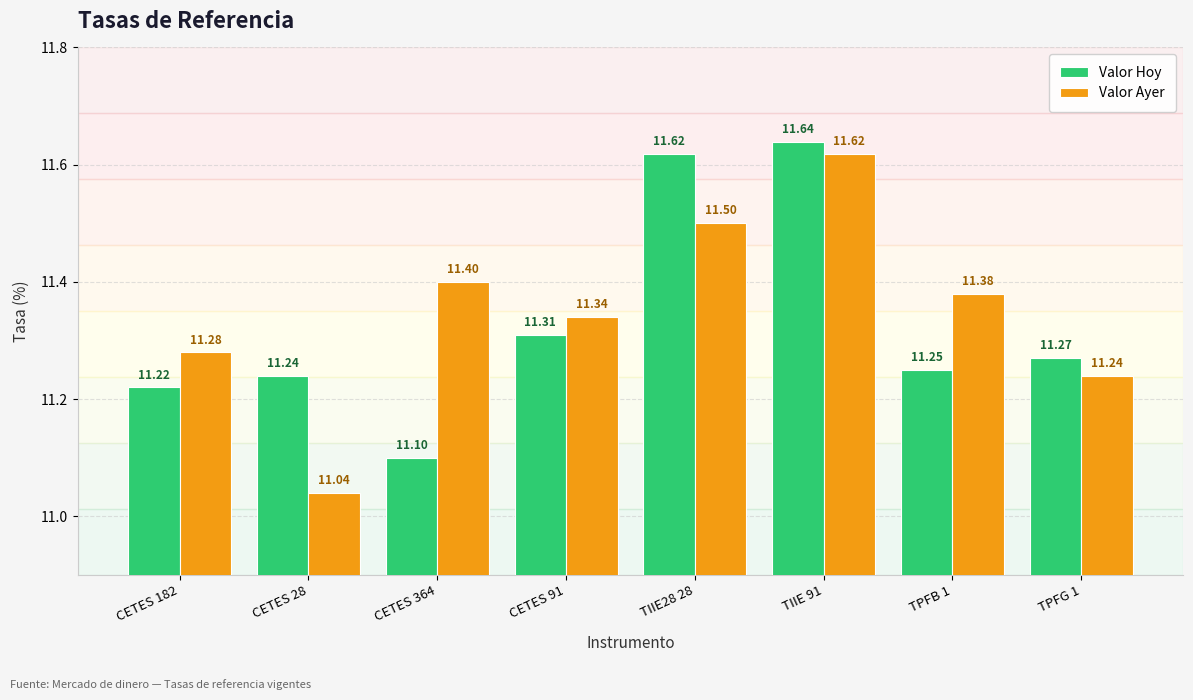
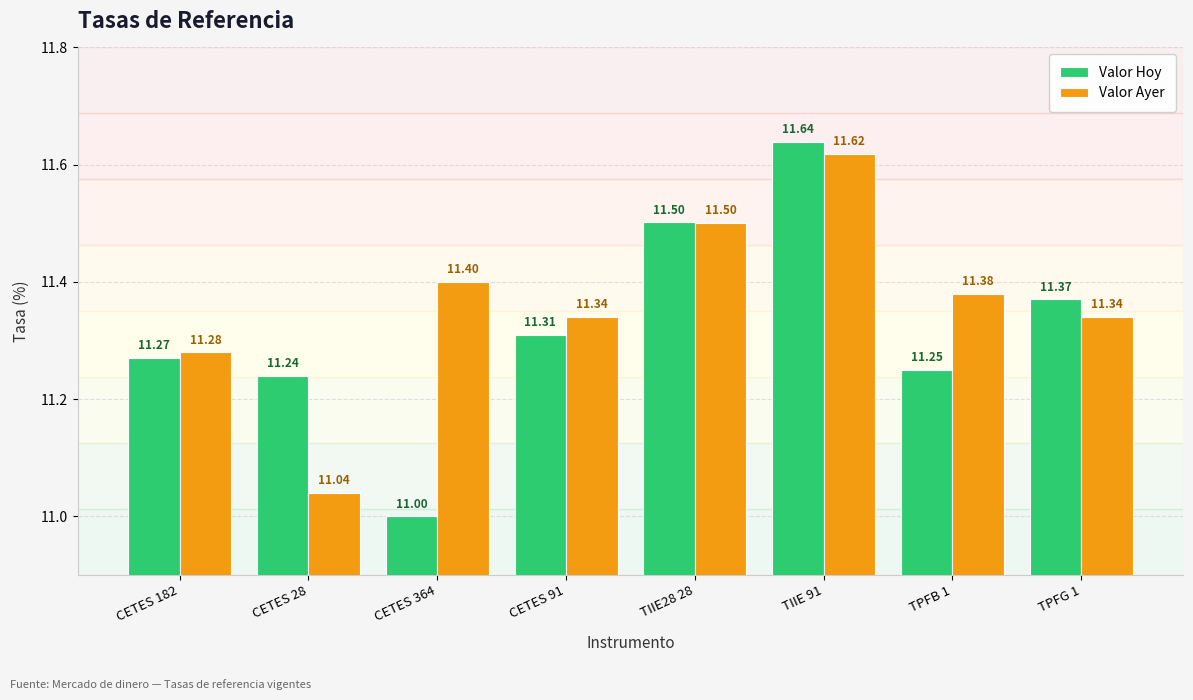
Valor Hoy, CETES 182: 11.22 -> 11.27
Valor Hoy, CETES 364: 11.10 -> 11.00
Valor Hoy, TIIE28 28: 11.62 -> 11.50
Valor Hoy, TPFG 1: 11.27 -> 11.37
Valor Ayer, TPFG 1: 11.24 -> 11.34
